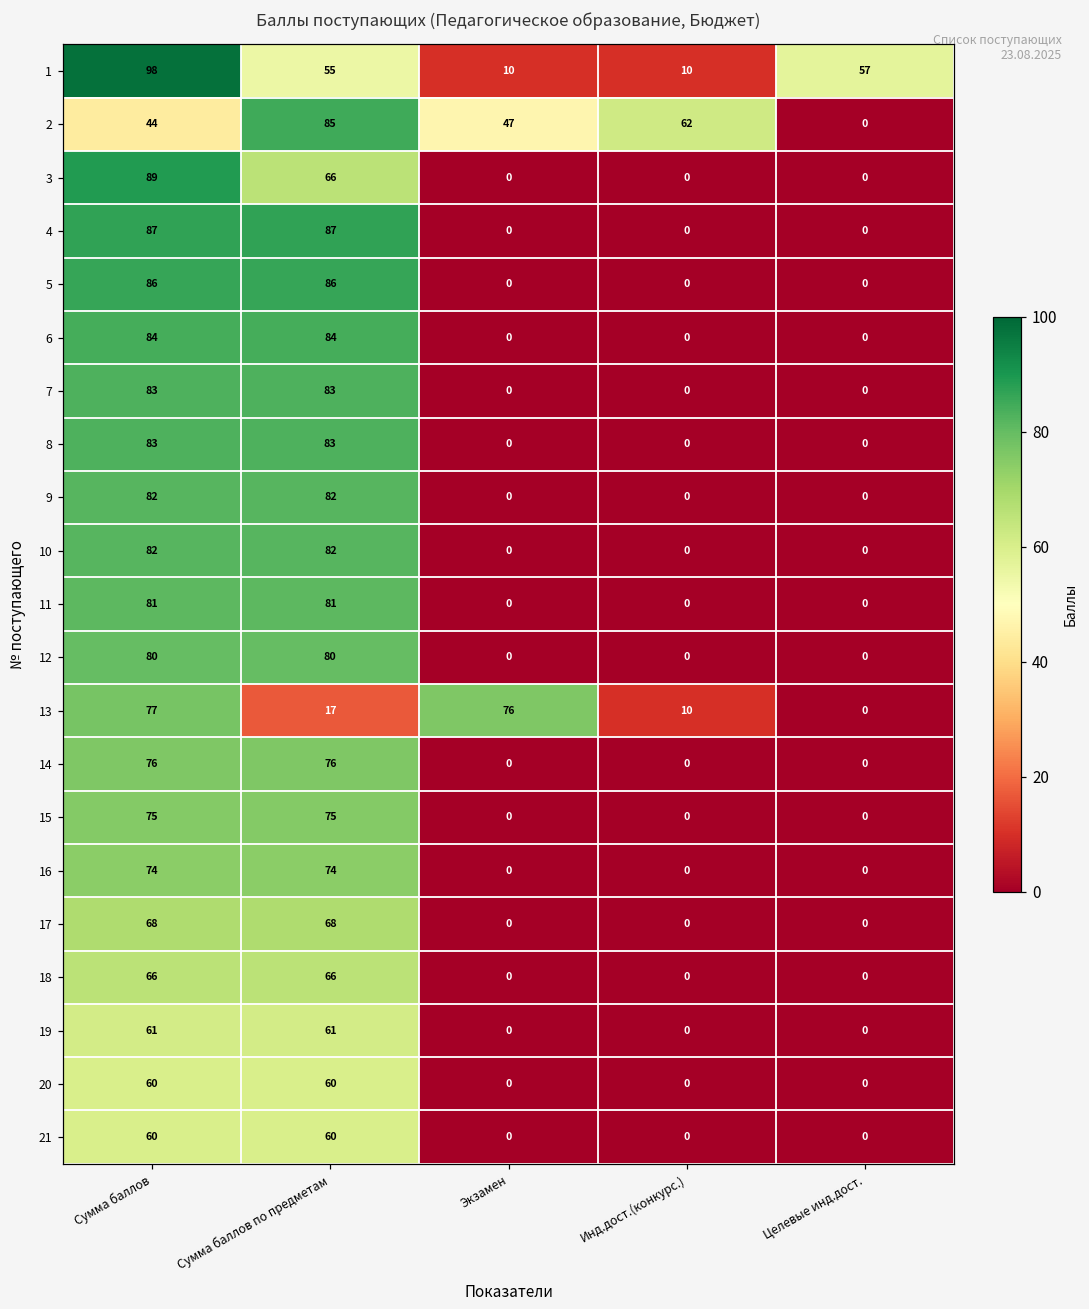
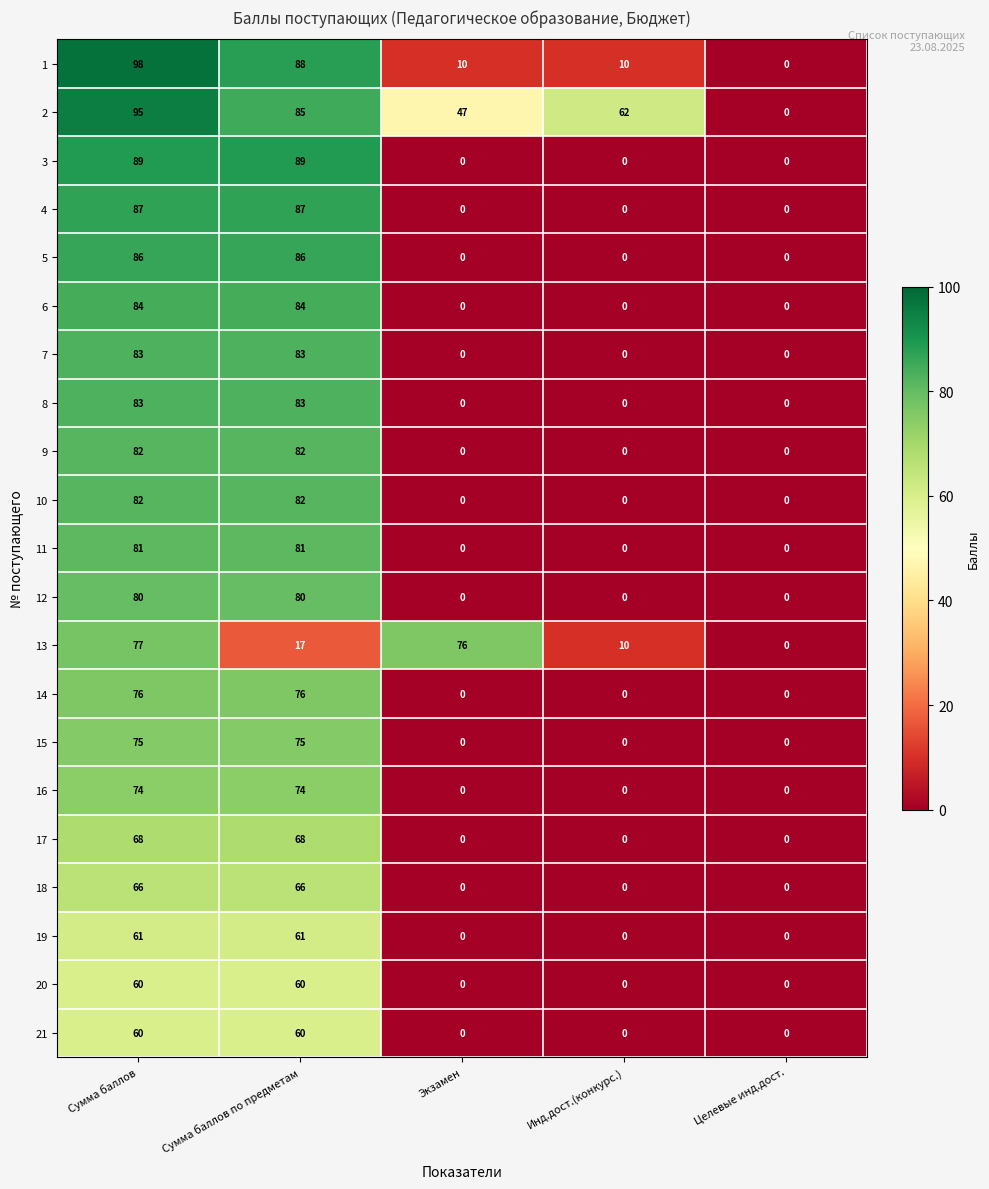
1, Сумма баллов по предметам: 55 -> 88
1, Целевые инд.дост.: 57 -> 0
2, Сумма баллов: 44 -> 95
3, Сумма баллов по предметам: 66 -> 89
